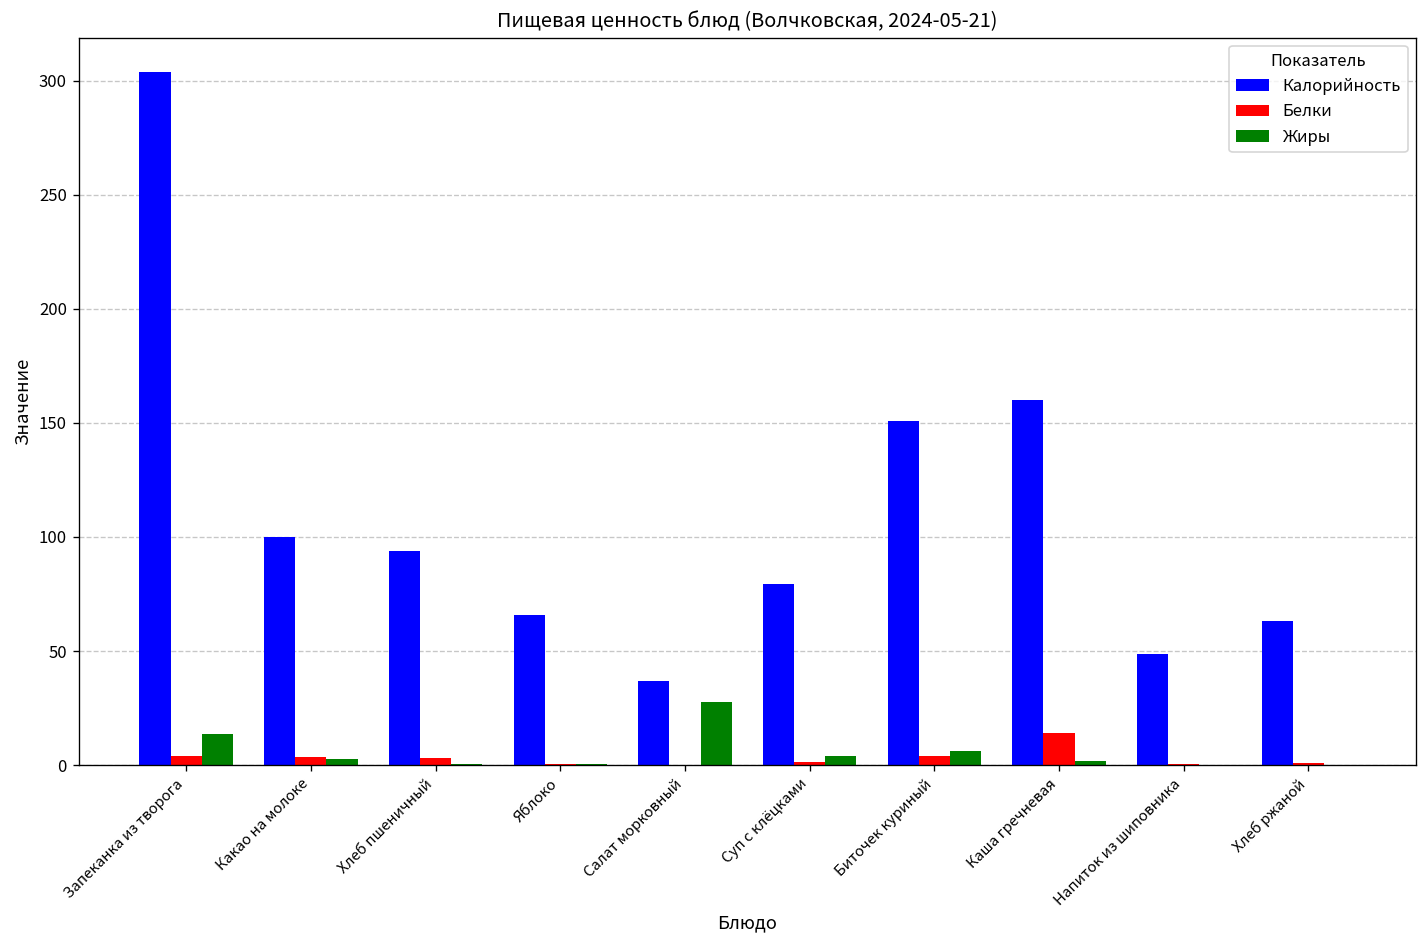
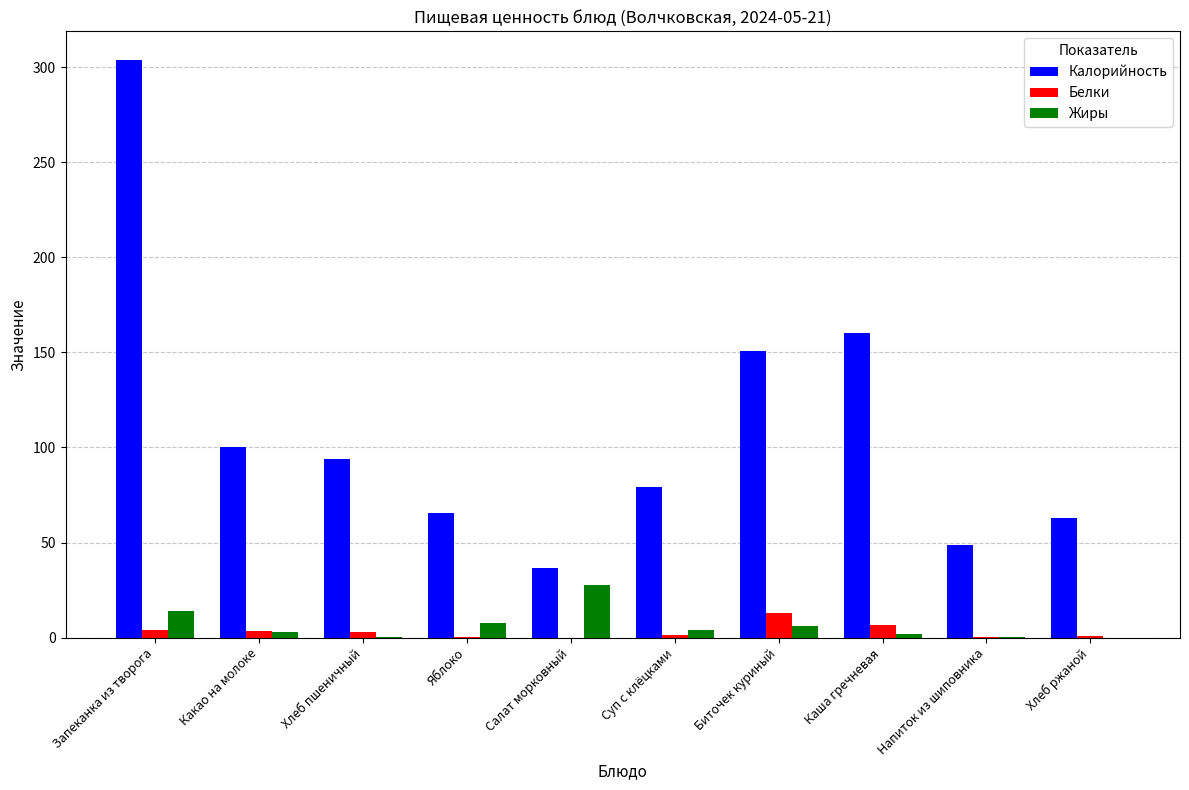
Жиры, Яблоко: 1 -> 8
Белки, Биточек куриный: 4 -> 13
Белки, Каша гречневая: 14 -> 7
